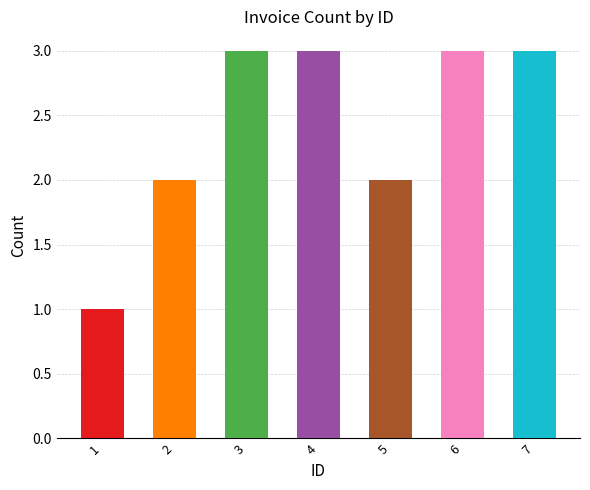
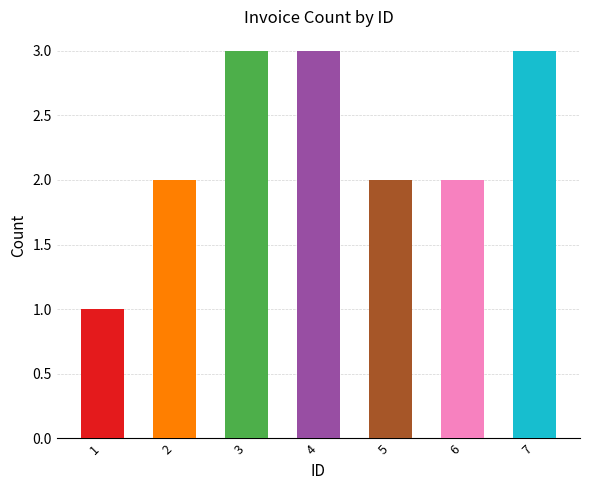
6: 3 -> 2
